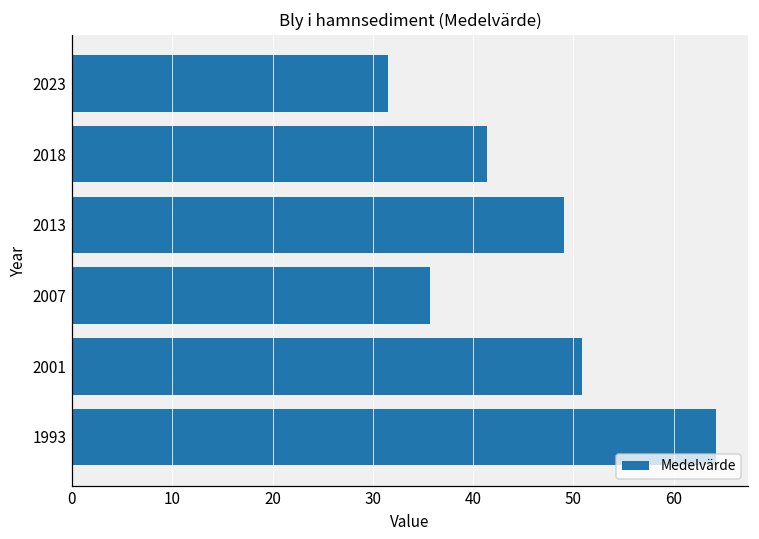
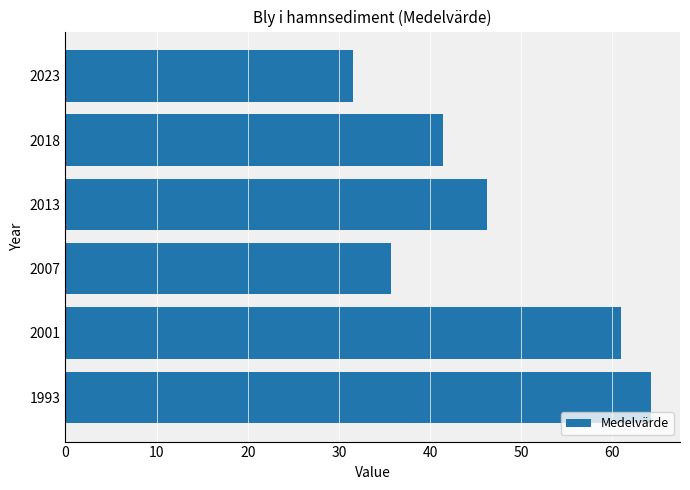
2013: 49 -> 46
2001: 51 -> 61
